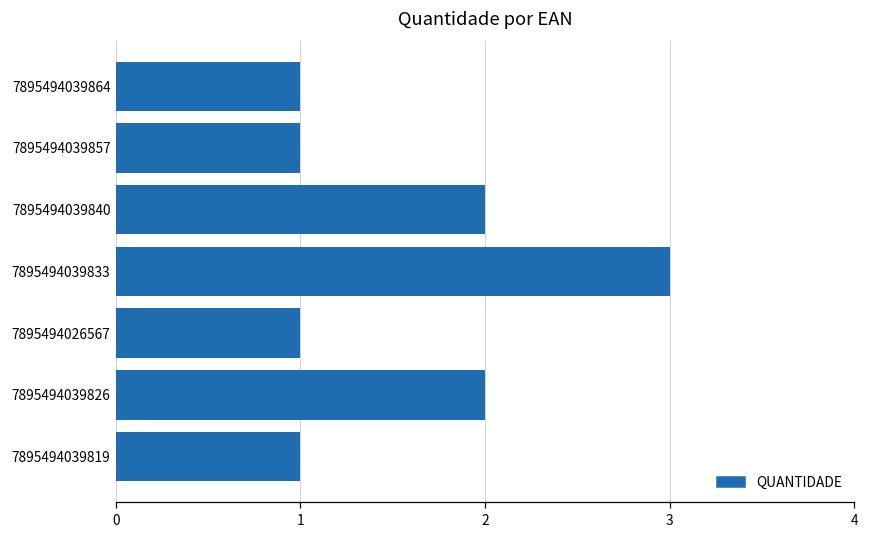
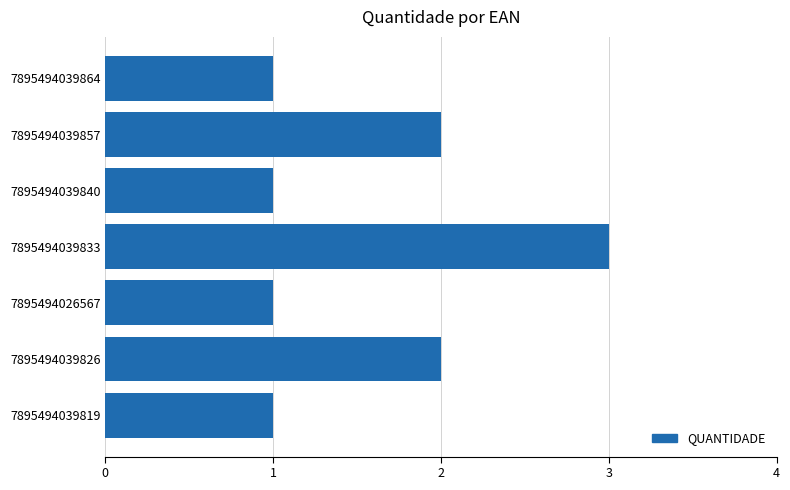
7895494039857: 1 -> 2
7895494039840: 2 -> 1
